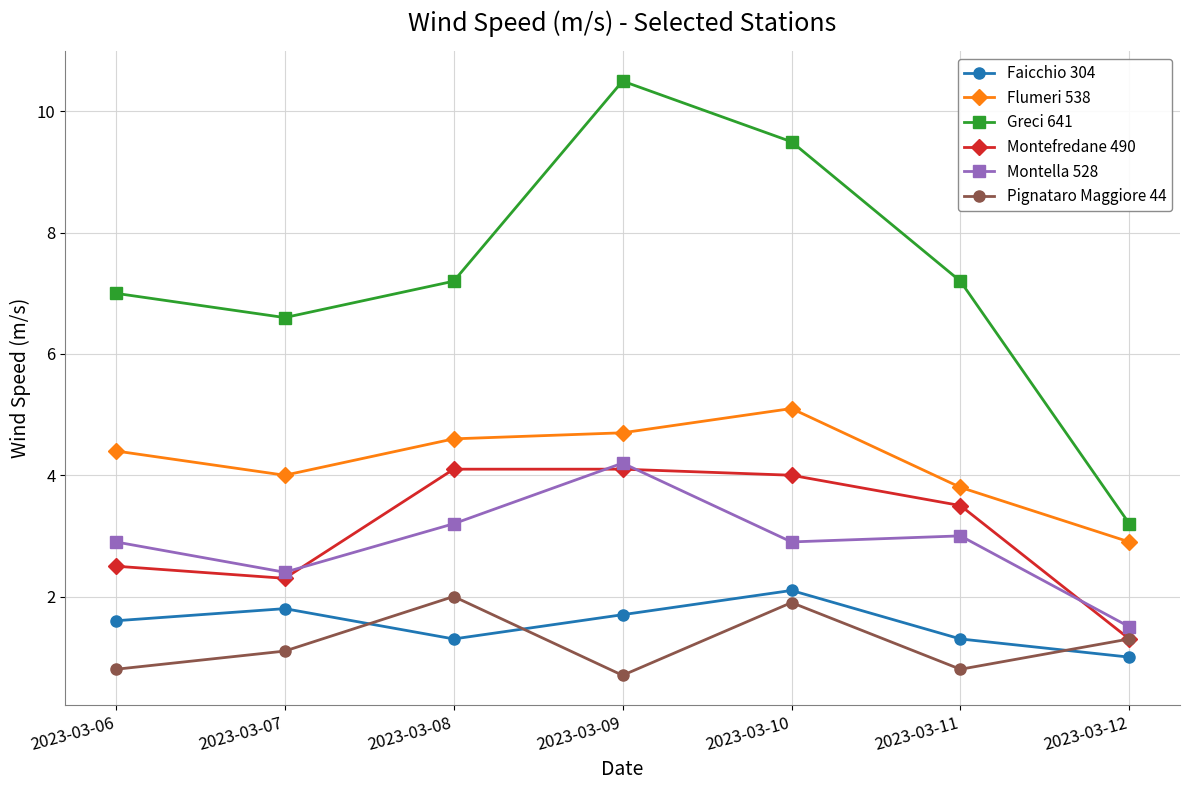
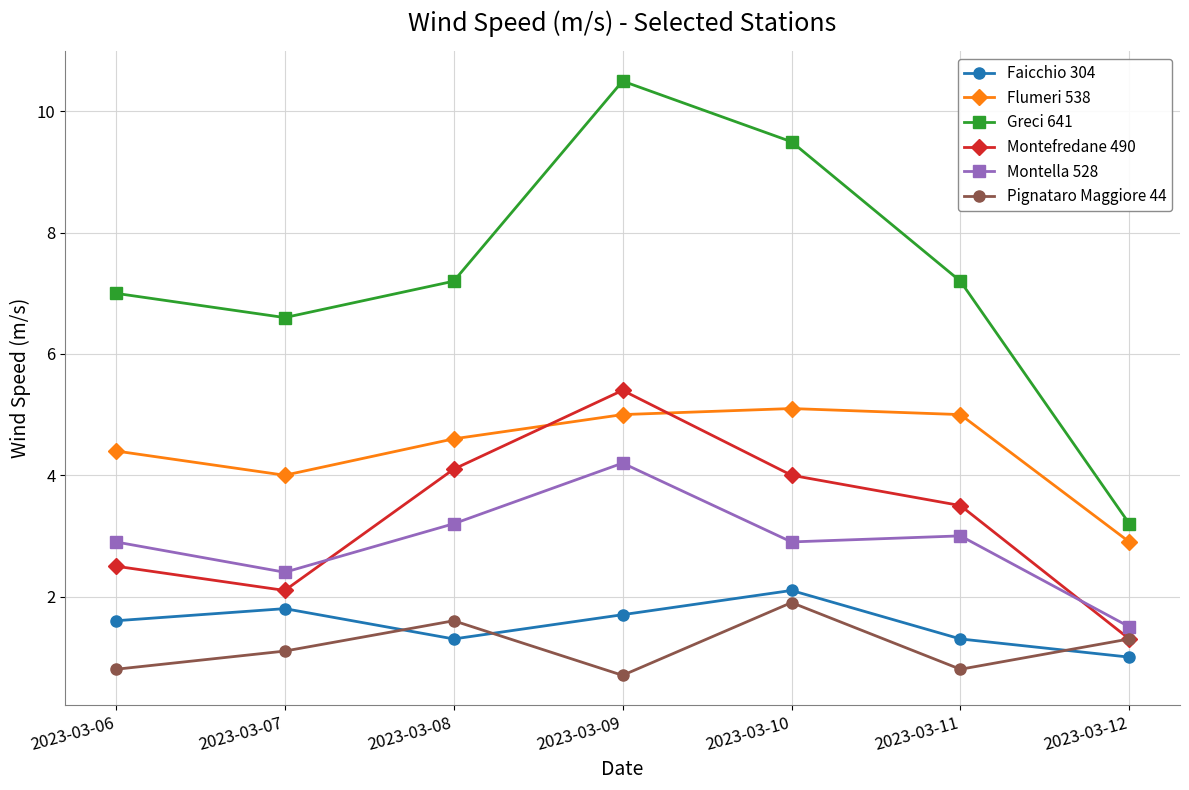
Montefredane 490, 2023-03-07: 2.3 -> 2.1
Pignataro Maggiore 44, 2023-03-08: 2.0 -> 1.6
Flumeri 538, 2023-03-09: 4.7 -> 5.0
Montefredane 490, 2023-03-09: 4.1 -> 5.4
Flumeri 538, 2023-03-11: 3.8 -> 5.0
